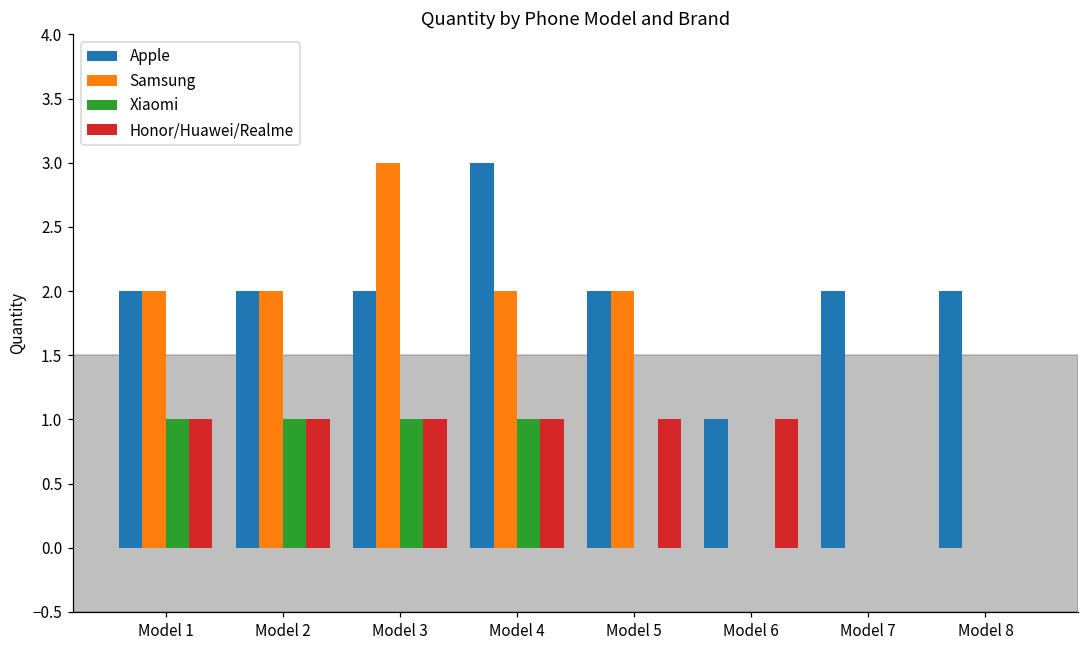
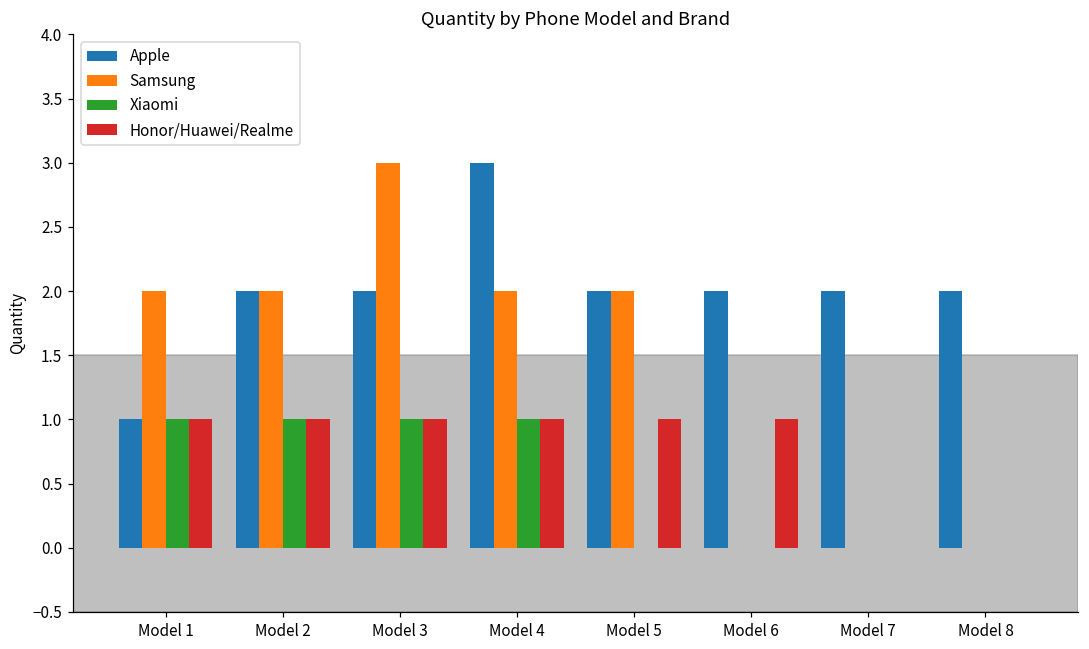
Apple, Model 1: 2 -> 1
Apple, Model 6: 1 -> 2
